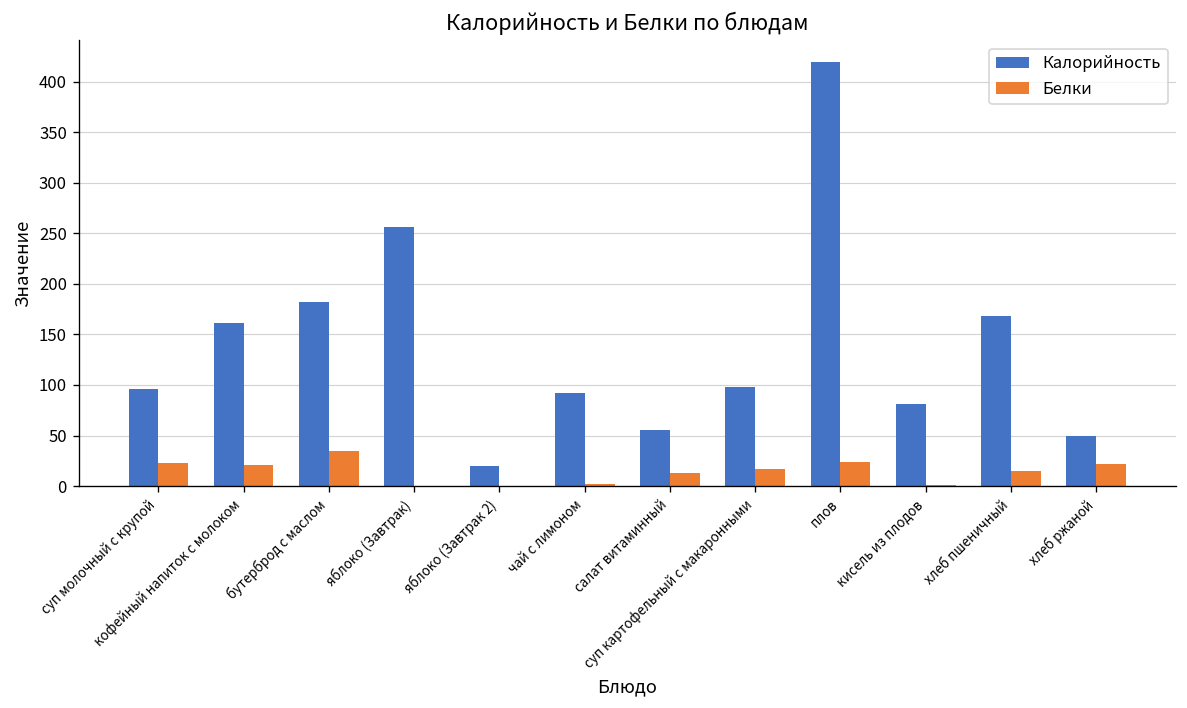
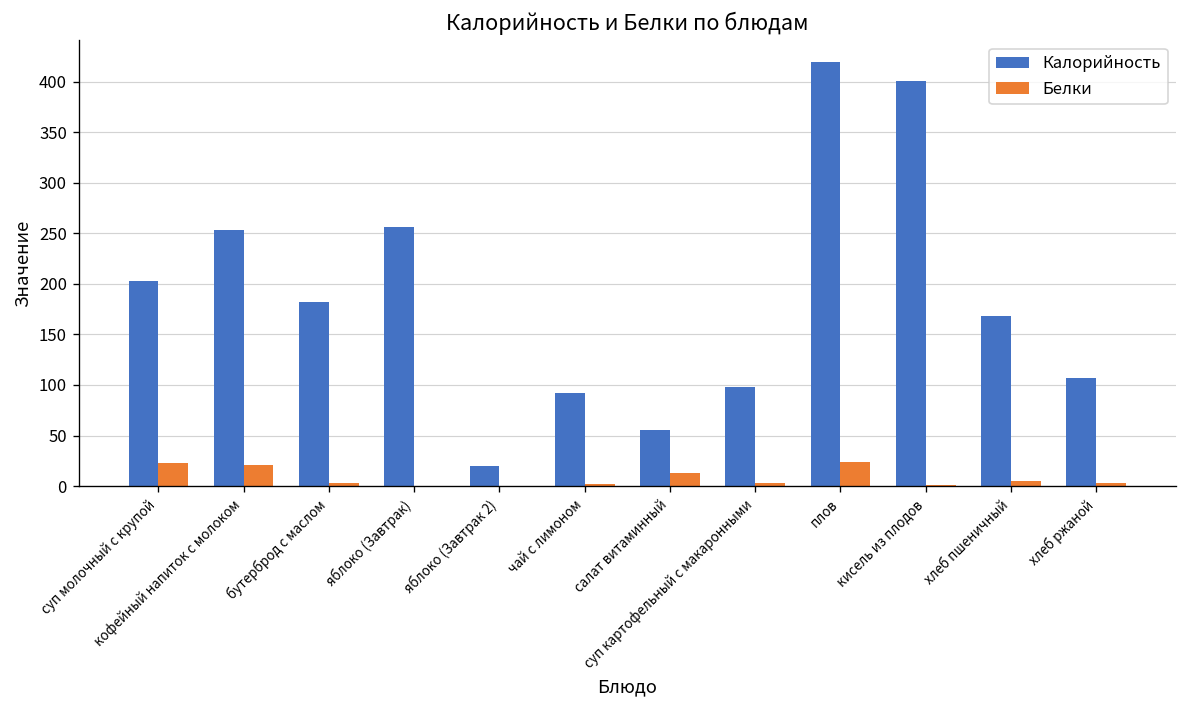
Калорийность, суп молочный с крупой: 100 -> 200
Калорийность, кофейный напиток с молоком: 160 -> 250
Белки, бутерброд с маслом: 40 -> 0
Белки, суп картофельный с макаронными: 20 -> 0
Калорийность, кисель из плодов: 80 -> 400
Белки, хлеб пшеничный: 20 -> 10
Калорийность, хлеб ржаной: 50 -> 110
Белки, хлеб ржаной: 20 -> 0
